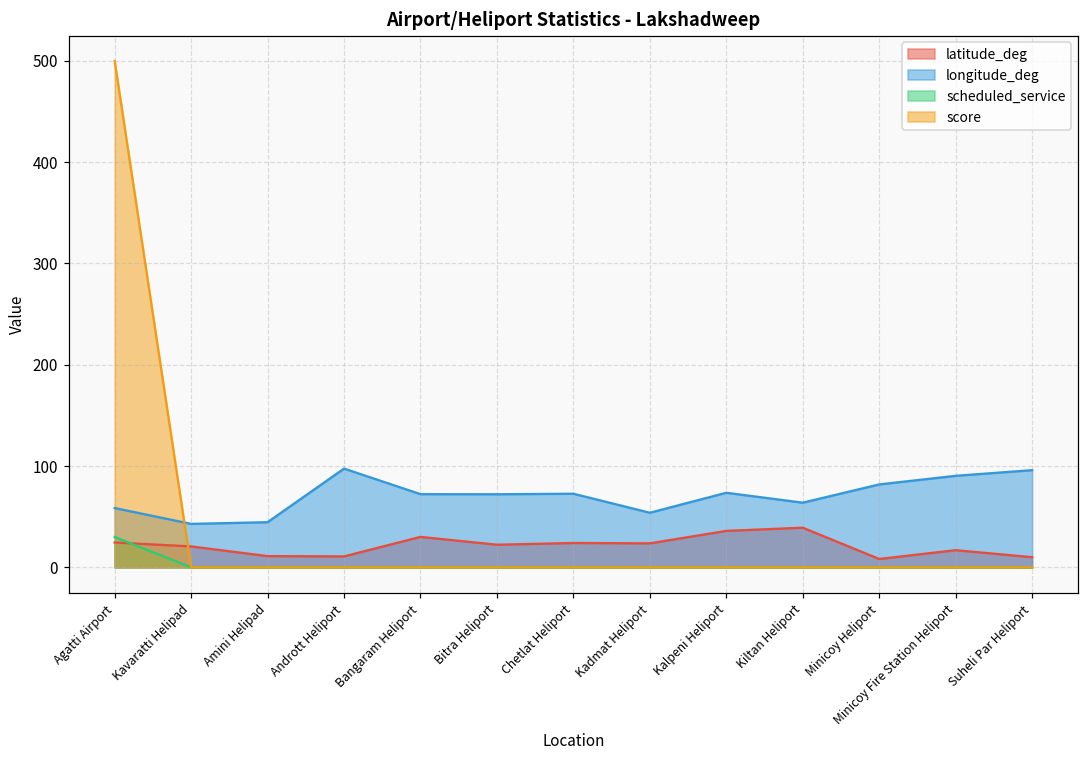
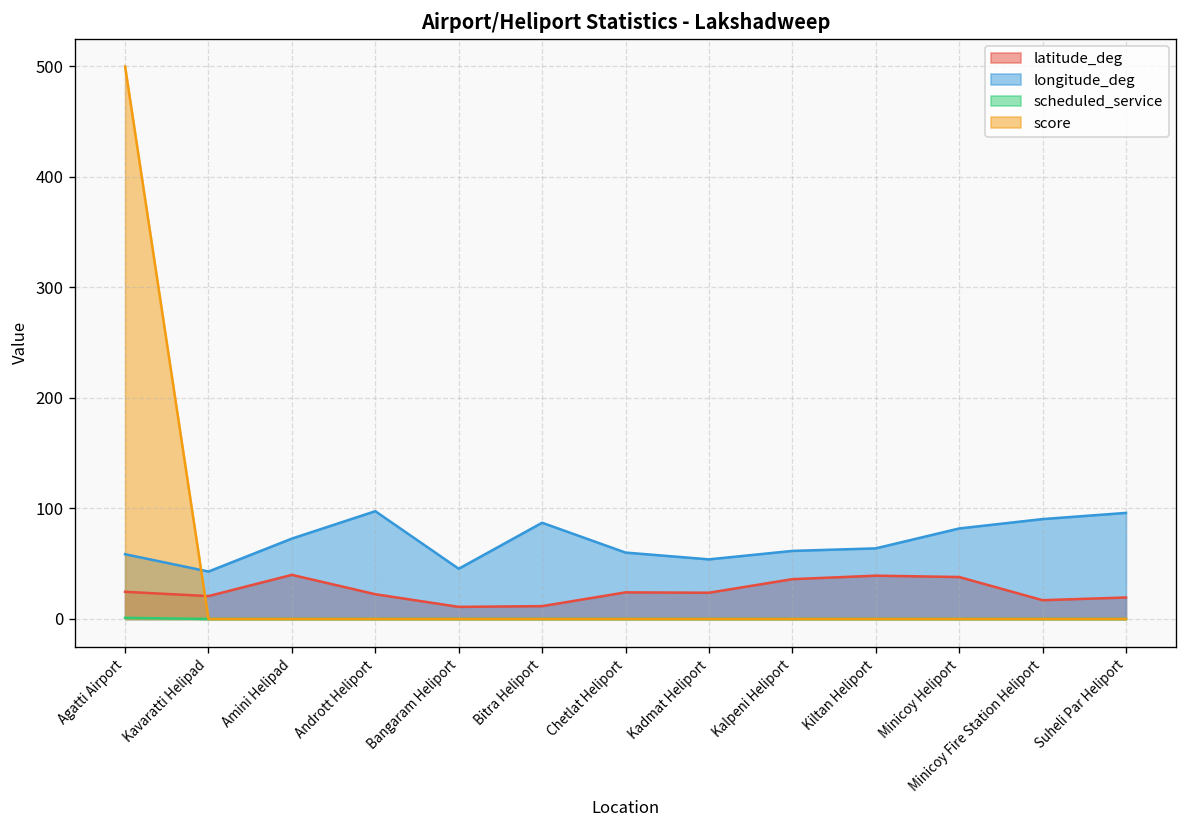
scheduled_service, Agatti Airport: 30 -> 0
latitude_deg, Amini Helipad: 10 -> 40
longitude_deg, Amini Helipad: 40 -> 70
latitude_deg, Andrott Heliport: 10 -> 20
latitude_deg, Bangaram Heliport: 30 -> 10
longitude_deg, Bangaram Heliport: 70 -> 50
latitude_deg, Bitra Heliport: 20 -> 10
longitude_deg, Bitra Heliport: 70 -> 90
longitude_deg, Chetlat Heliport: 70 -> 60
longitude_deg, Kalpeni Heliport: 70 -> 60
latitude_deg, Minicoy Heliport: 10 -> 40
latitude_deg, Suheli Par Heliport: 10 -> 20
